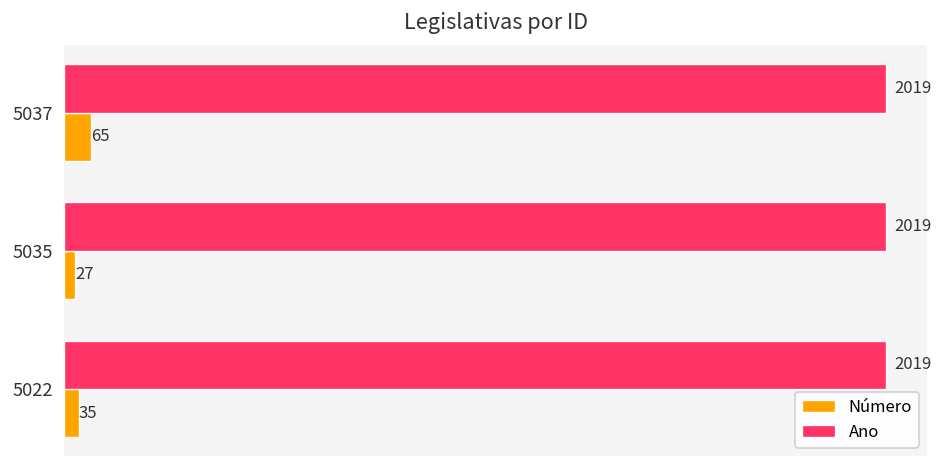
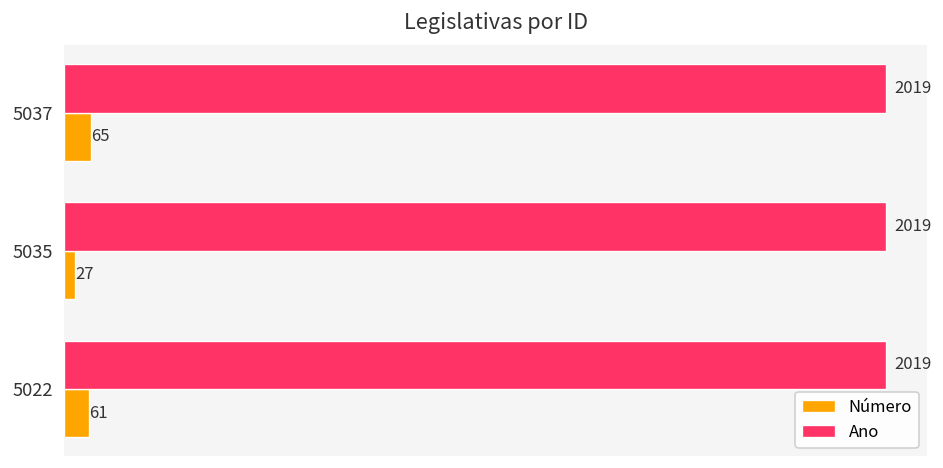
Número, 5022: 35 -> 61
